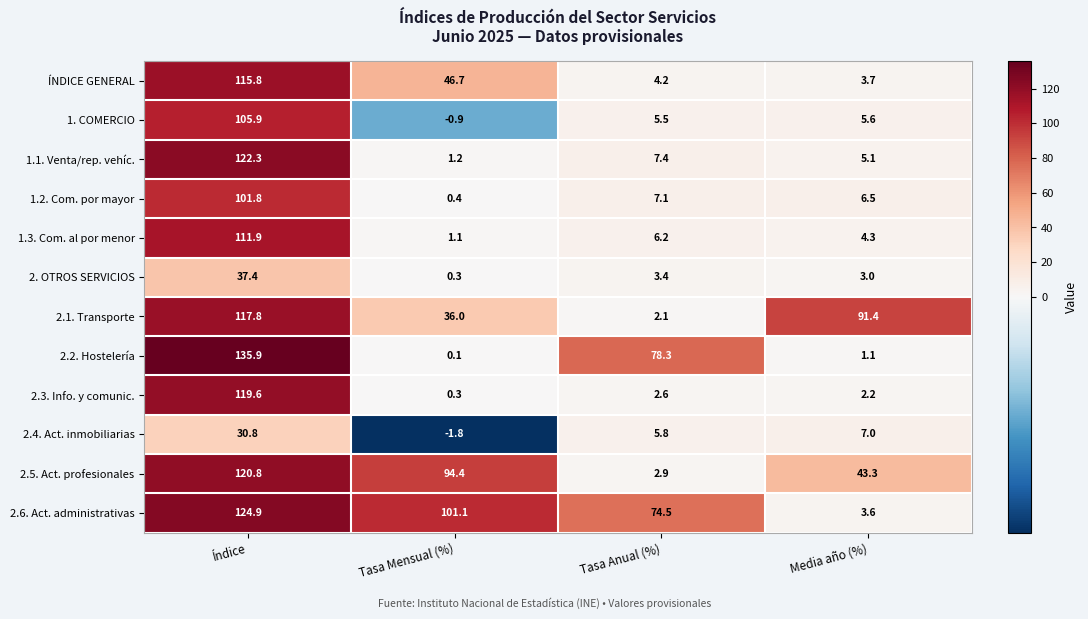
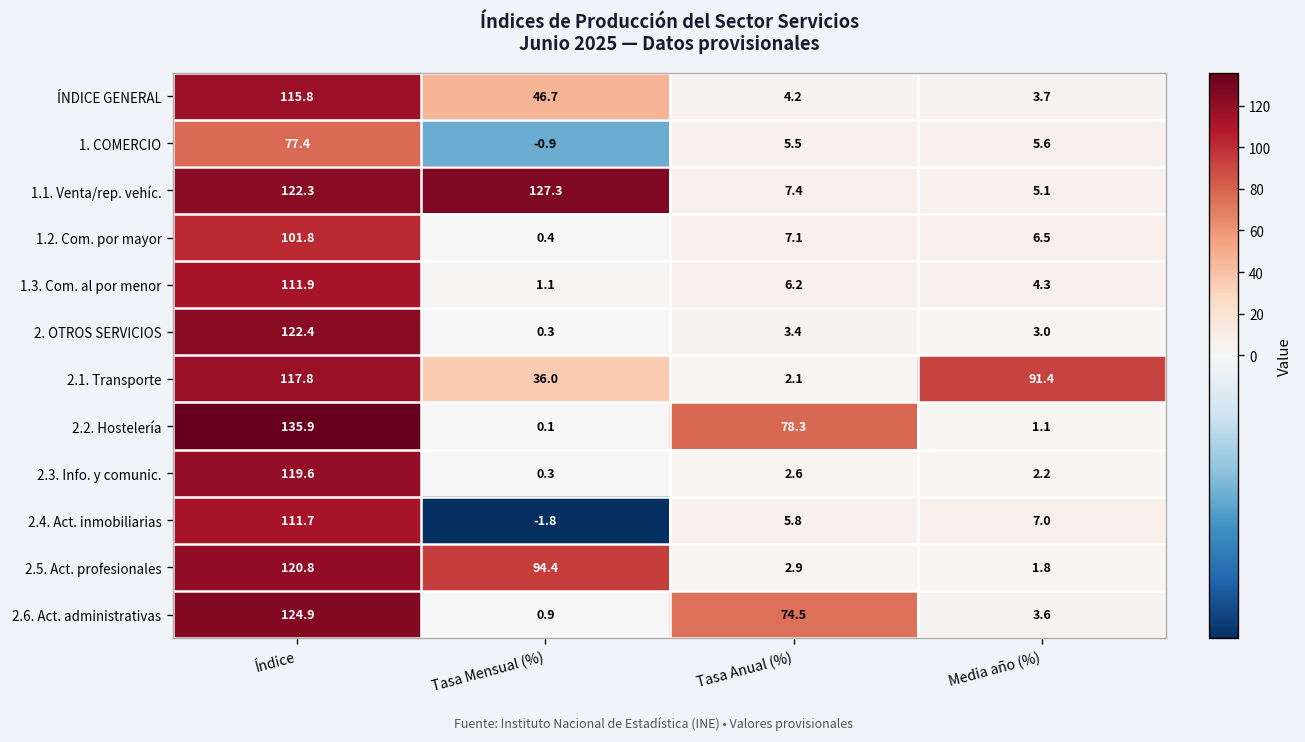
1. COMERCIO, Índice: 105.9 -> 77.4
1.1. Venta/rep. vehíc., Tasa Mensual (%): 1.2 -> 127.3
2. OTROS SERVICIOS, Índice: 37.4 -> 122.4
2.4. Act. inmobiliarias, Índice: 30.8 -> 111.7
2.5. Act. profesionales, Media año (%): 43.3 -> 1.8
2.6. Act. administrativas, Tasa Mensual (%): 101.1 -> 0.9
